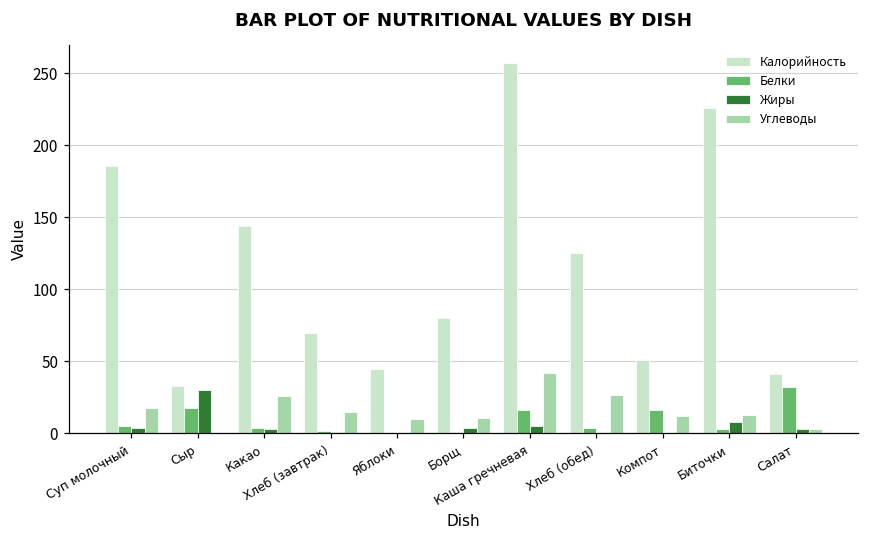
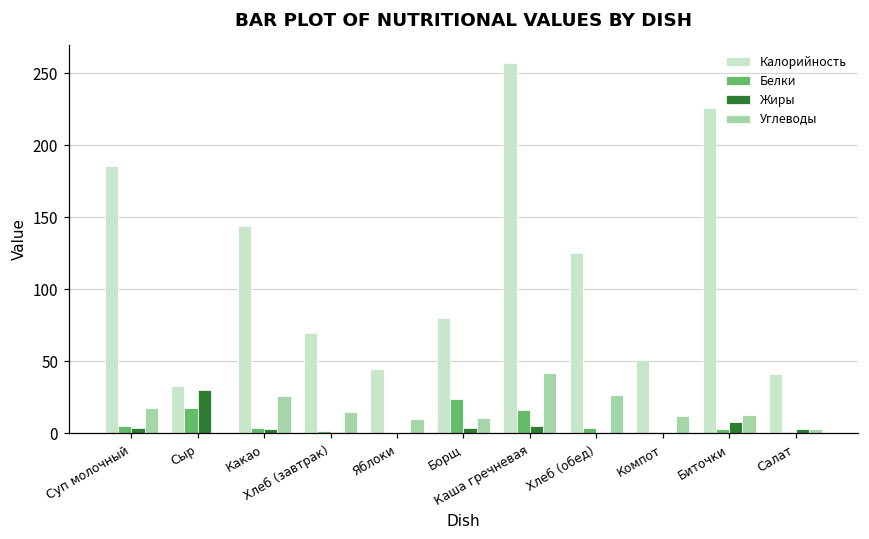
Белки, Борщ: 1 -> 24
Белки, Компот: 16 -> 1
Белки, Салат: 32 -> 1
